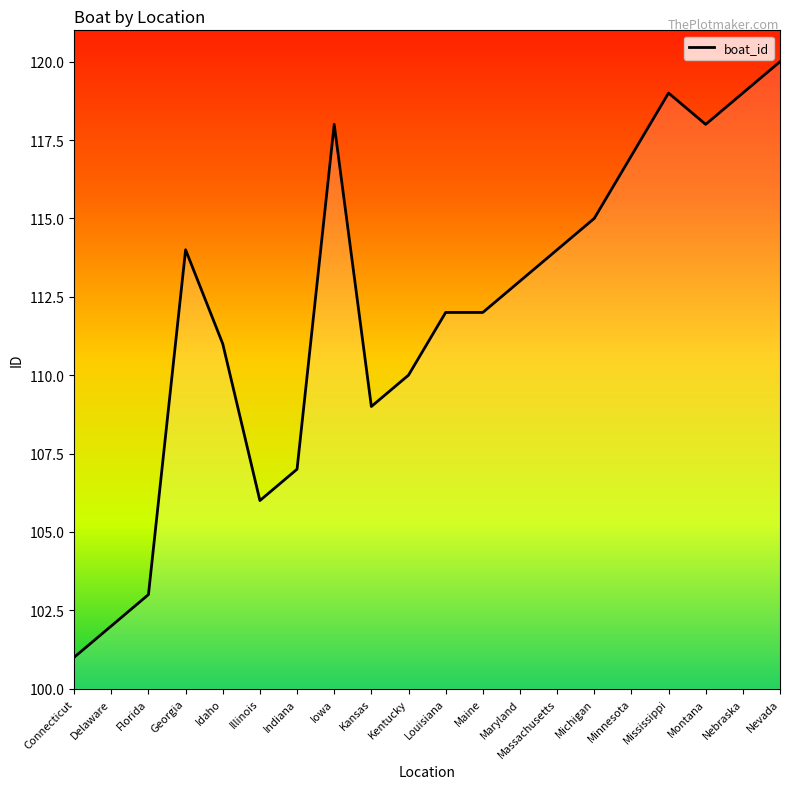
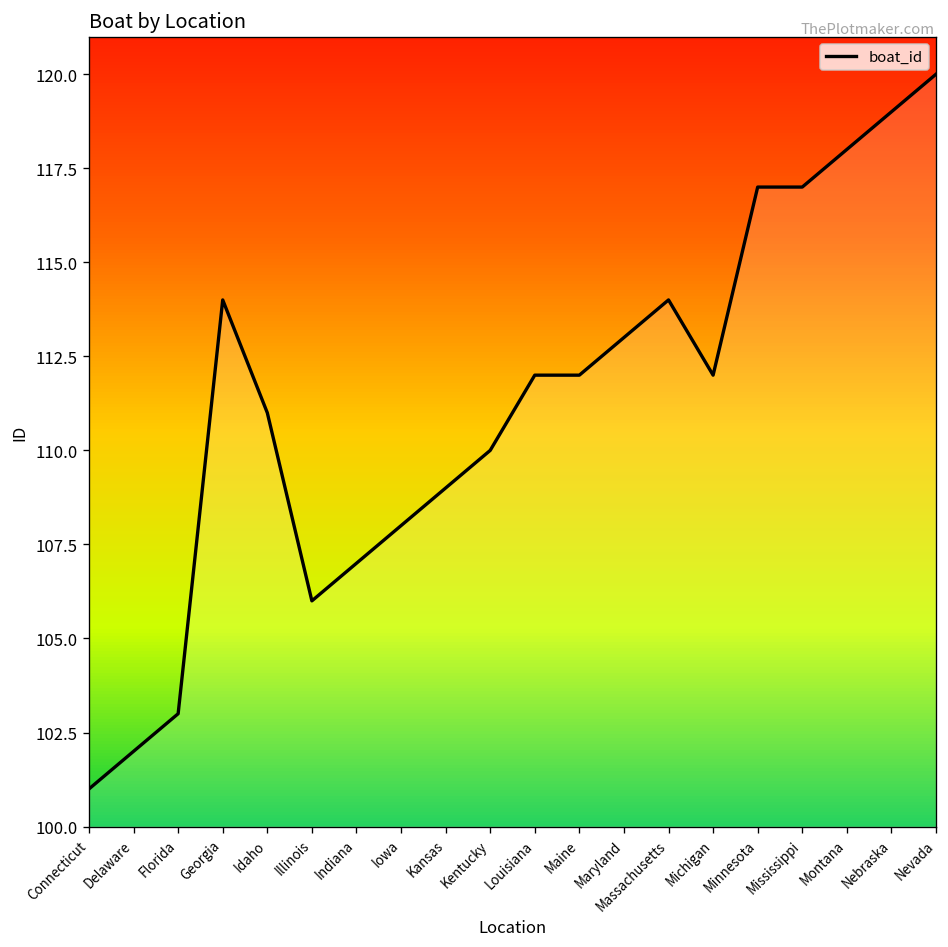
Iowa: 118 -> 108
Michigan: 115 -> 112
Mississippi: 119 -> 117
